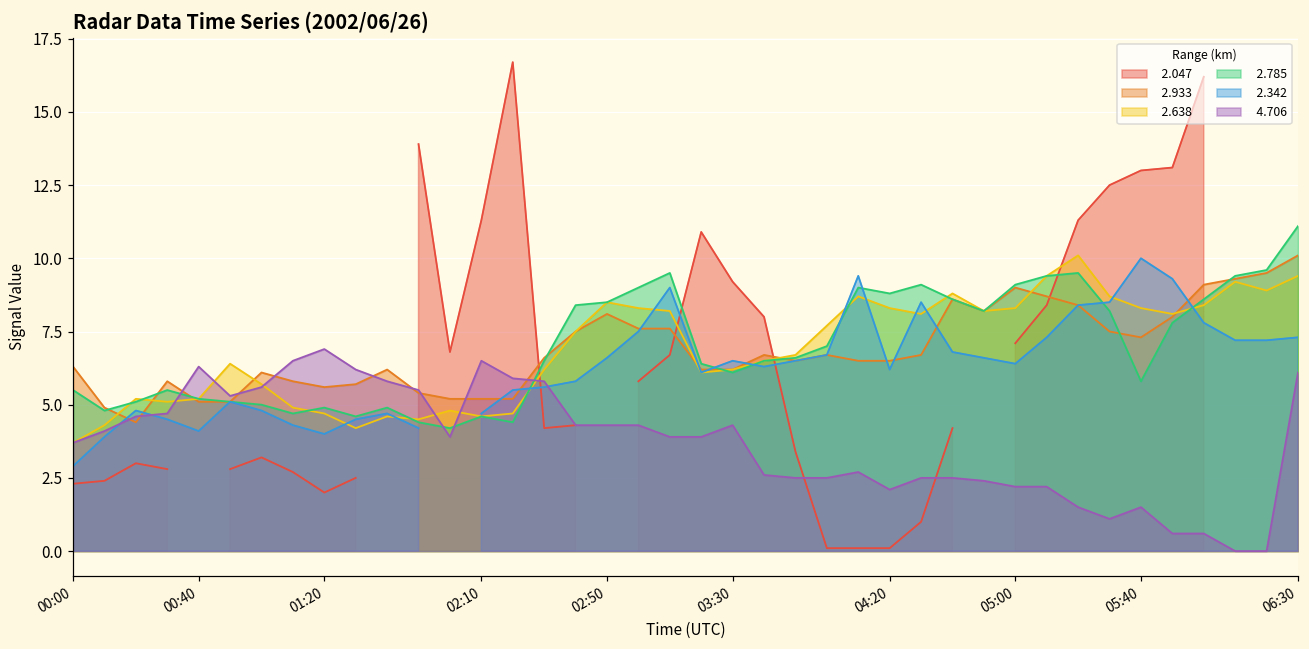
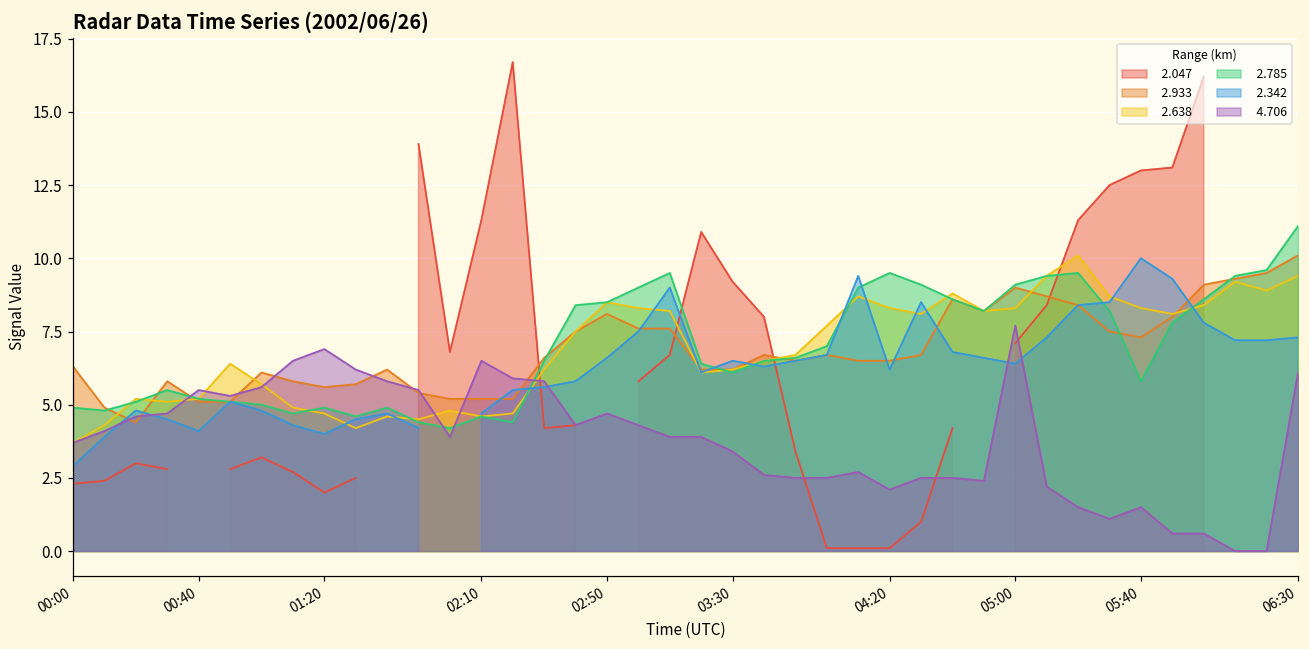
2.785, 00:00: 5.5 -> 4.9
4.706, 00:40: 6.3 -> 5.5
4.706, 02:50: 4.3 -> 4.7
4.706, 03:30: 4.3 -> 3.4
2.785, 04:20: 8.8 -> 9.5
4.706, 05:00: 2.2 -> 7.7
